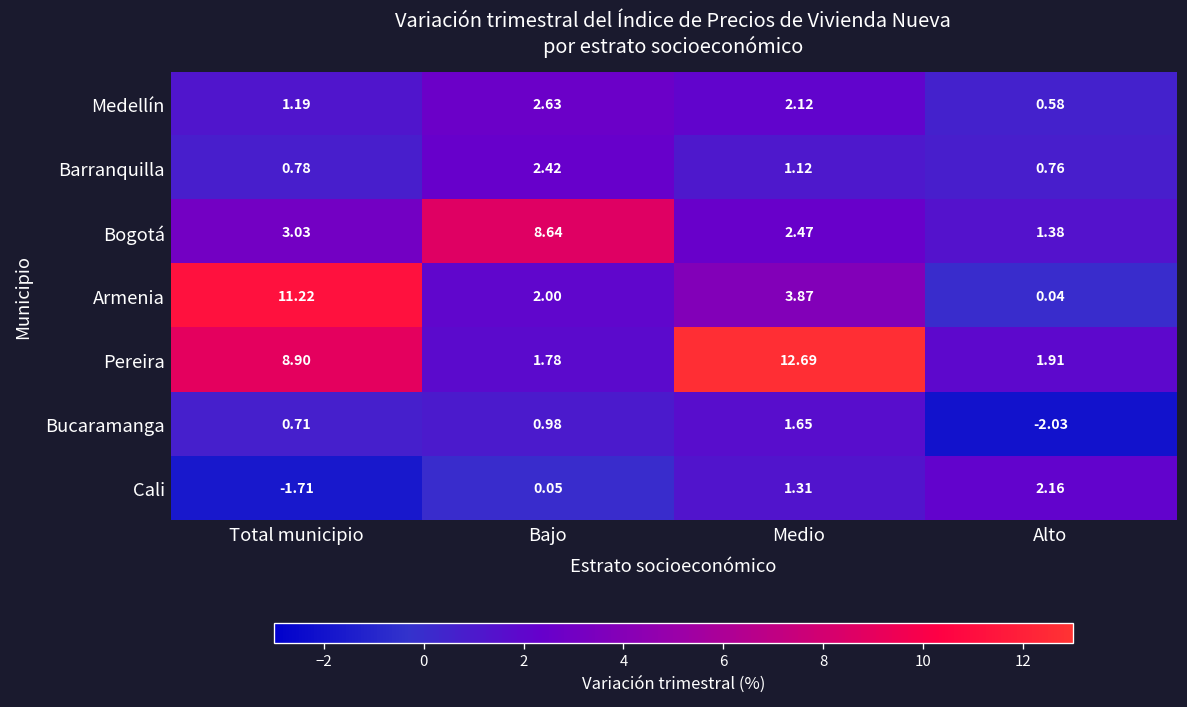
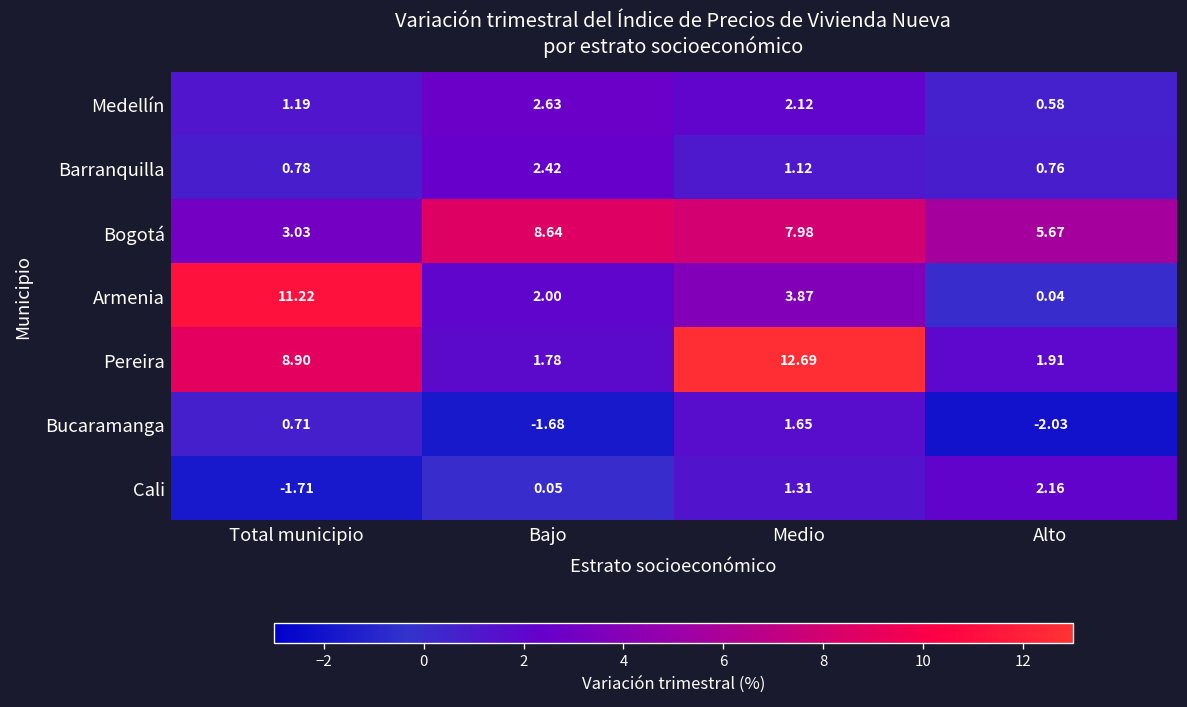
Bogotá, Medio: 2.47 -> 7.98
Bogotá, Alto: 1.38 -> 5.67
Bucaramanga, Bajo: 0.98 -> -1.68
